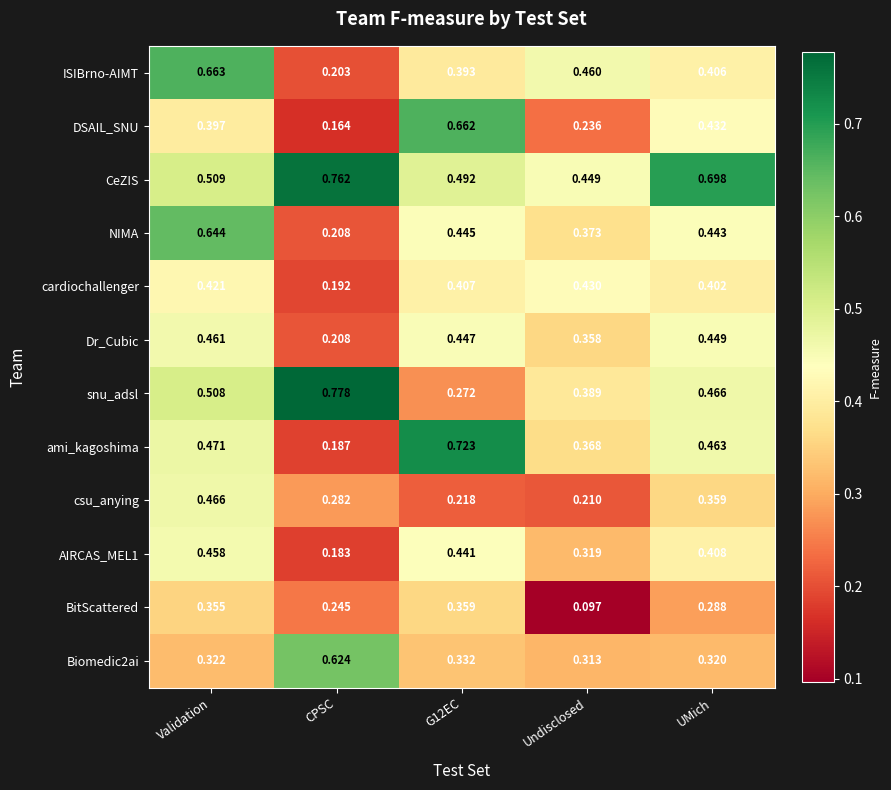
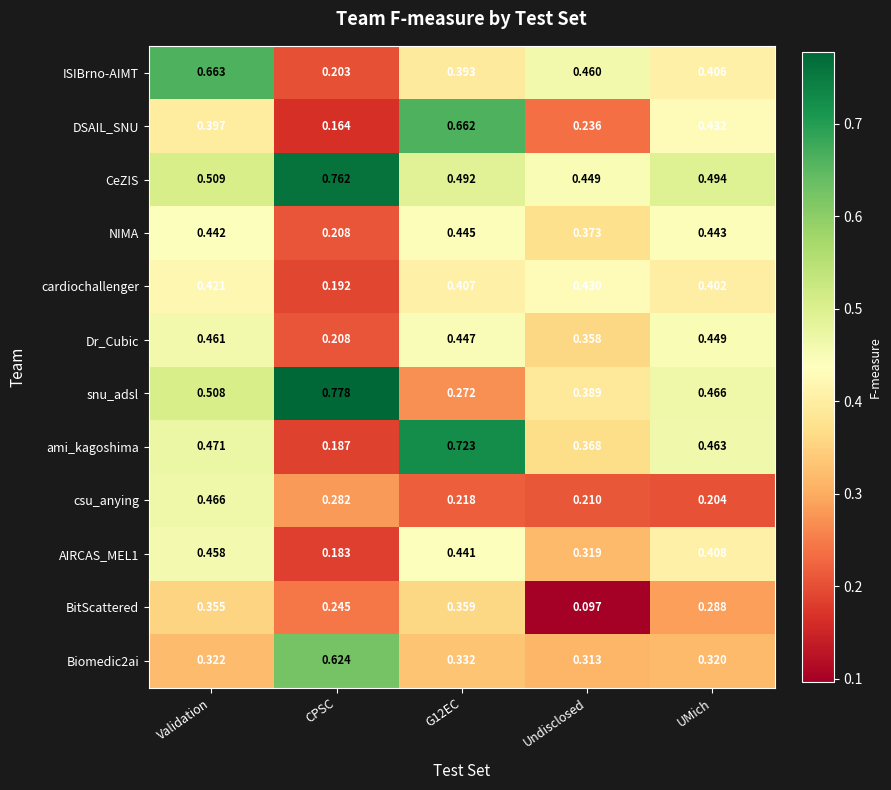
CeZIS, UMich: 0.698 -> 0.494
NIMA, Validation: 0.644 -> 0.442
csu_anying, UMich: 0.359 -> 0.204
